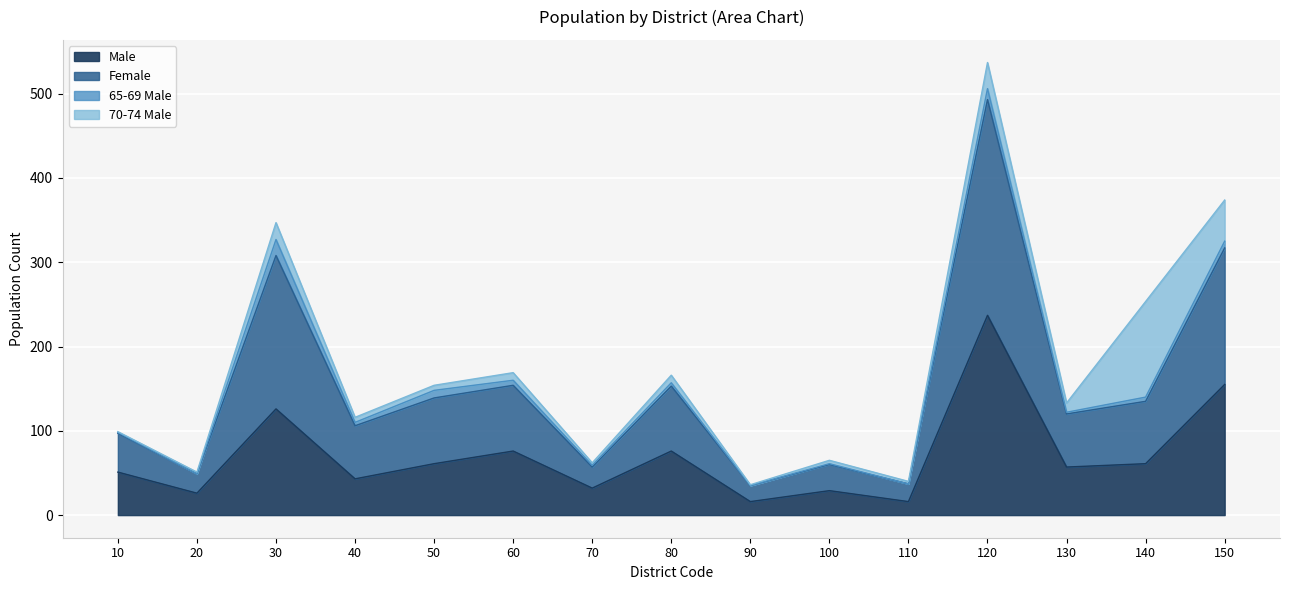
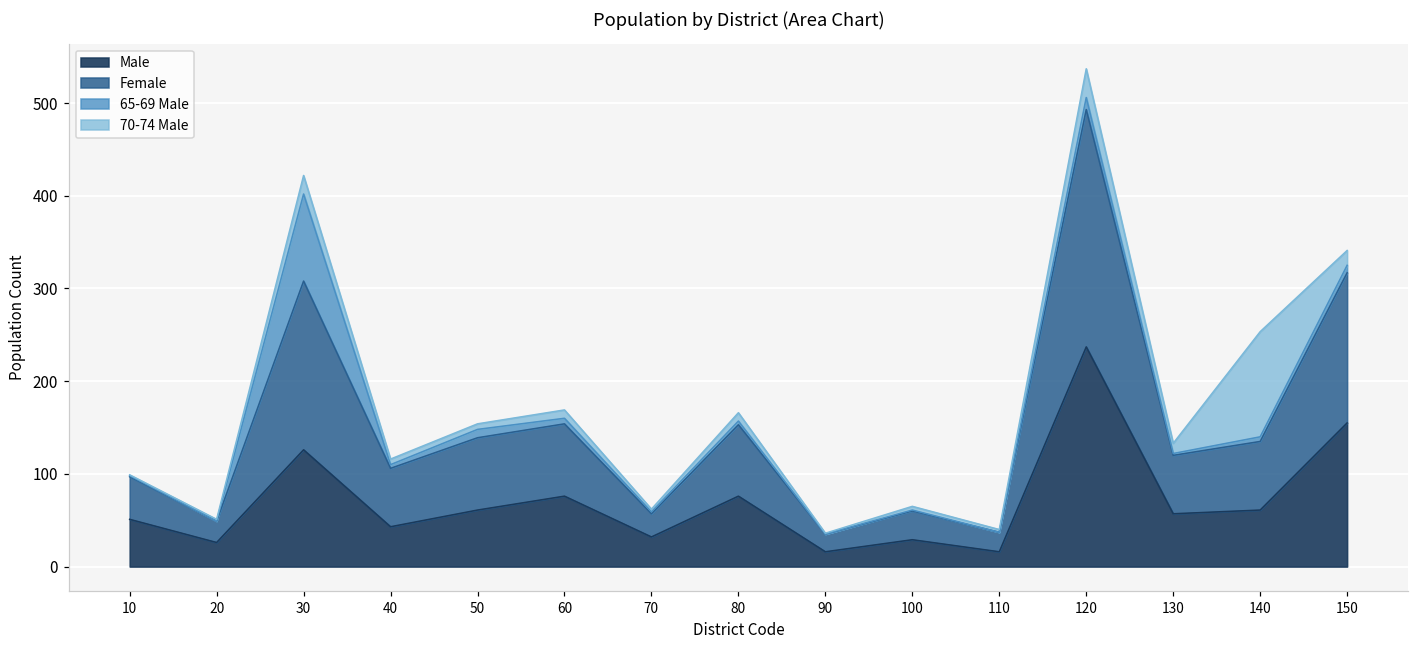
65-69 Male, 30: 20 -> 90
70-74 Male, 150: 50 -> 20
